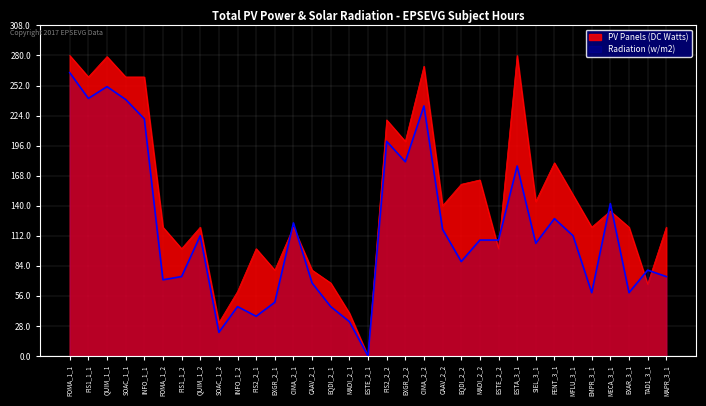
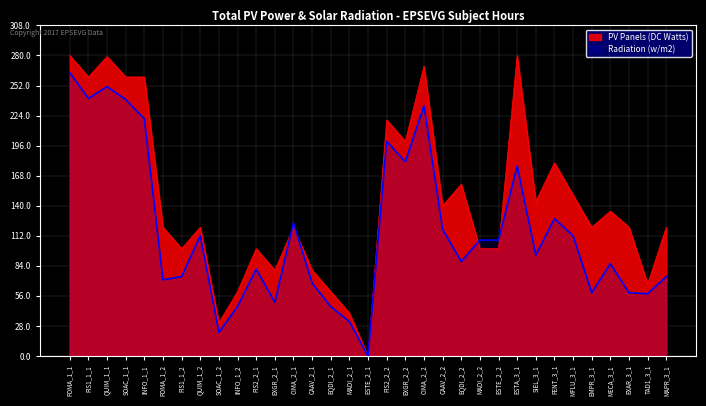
Radiation (w/m2), FIS2_2_1: 37 -> 81
PV Panels (DC Watts), EQDI_2_1: 68 -> 60
PV Panels (DC Watts), MADI_2_2: 164 -> 100
Radiation (w/m2), SIEL_3_1: 105 -> 94
Radiation (w/m2), MECA_3_1: 142 -> 86
Radiation (w/m2), TAD1_3_1: 80 -> 58
